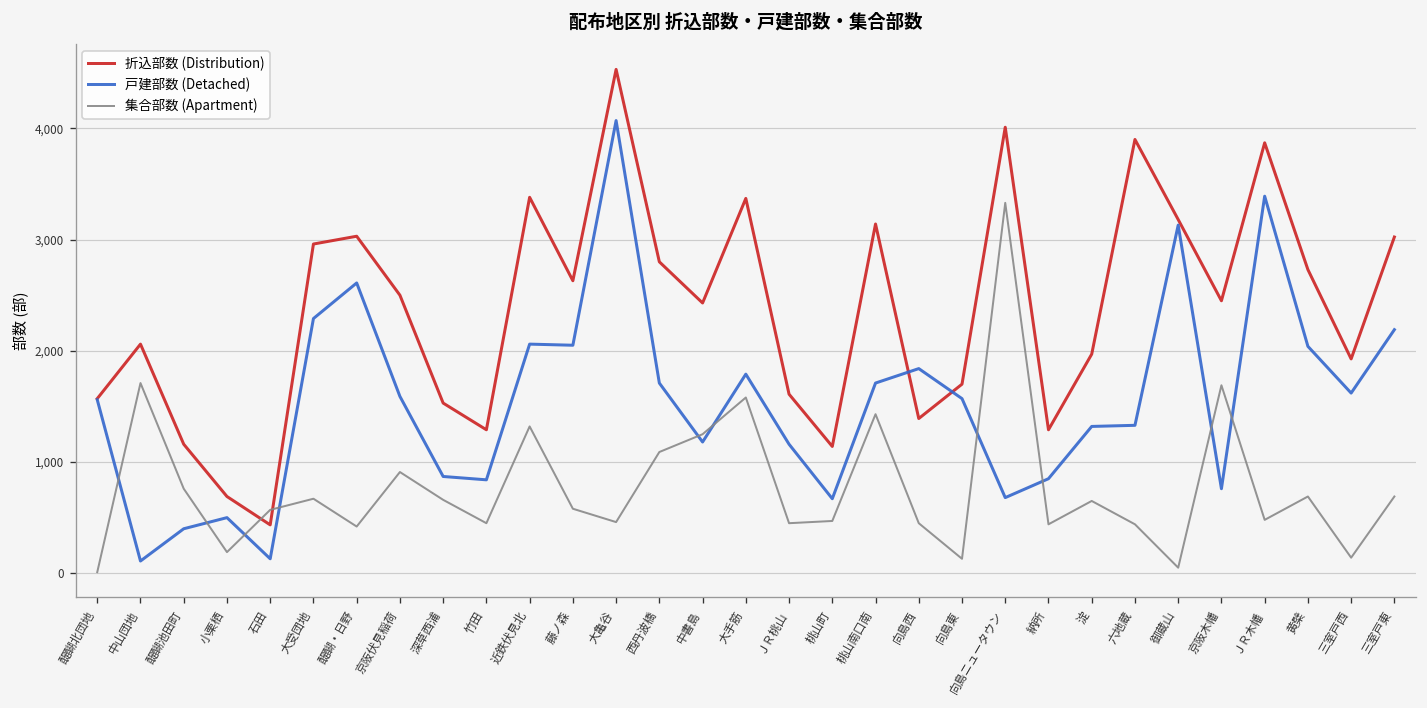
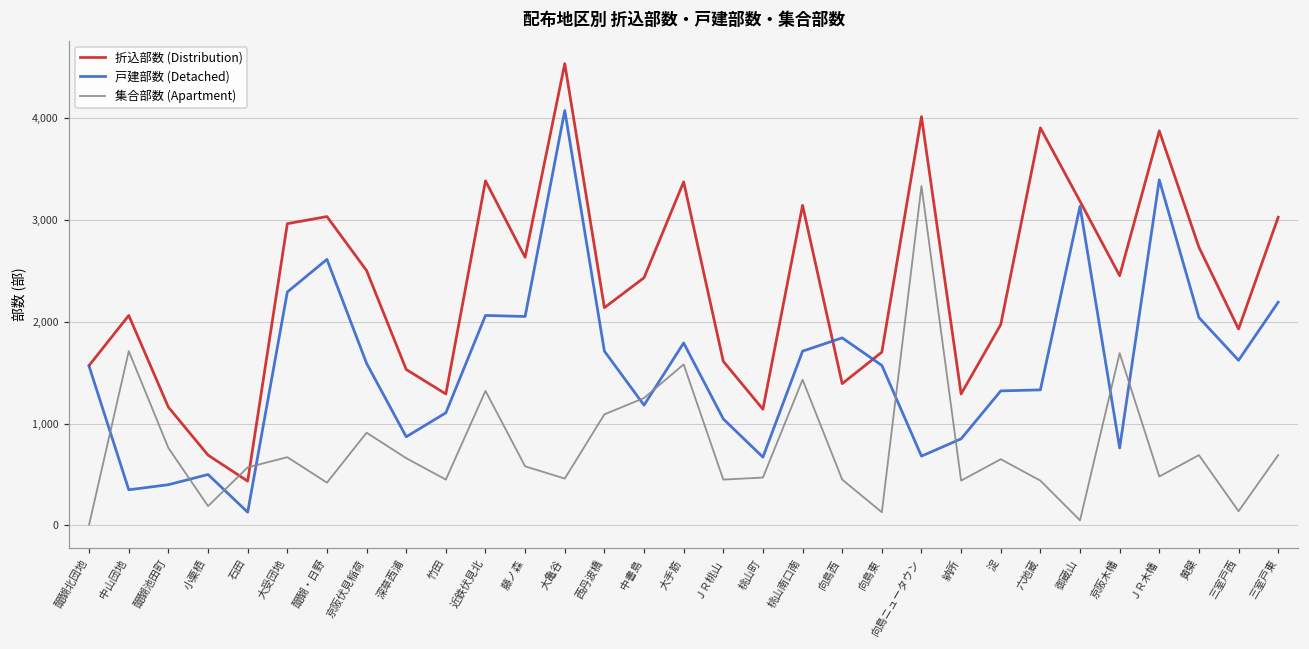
戸建部数 (Detached), 中山団地: 100 -> 400
戸建部数 (Detached), 竹田: 800 -> 1,100
折込部数 (Distribution), 西丹波橋: 2,800 -> 2,100
戸建部数 (Detached), ＪＲ桃山: 1,200 -> 1,000
